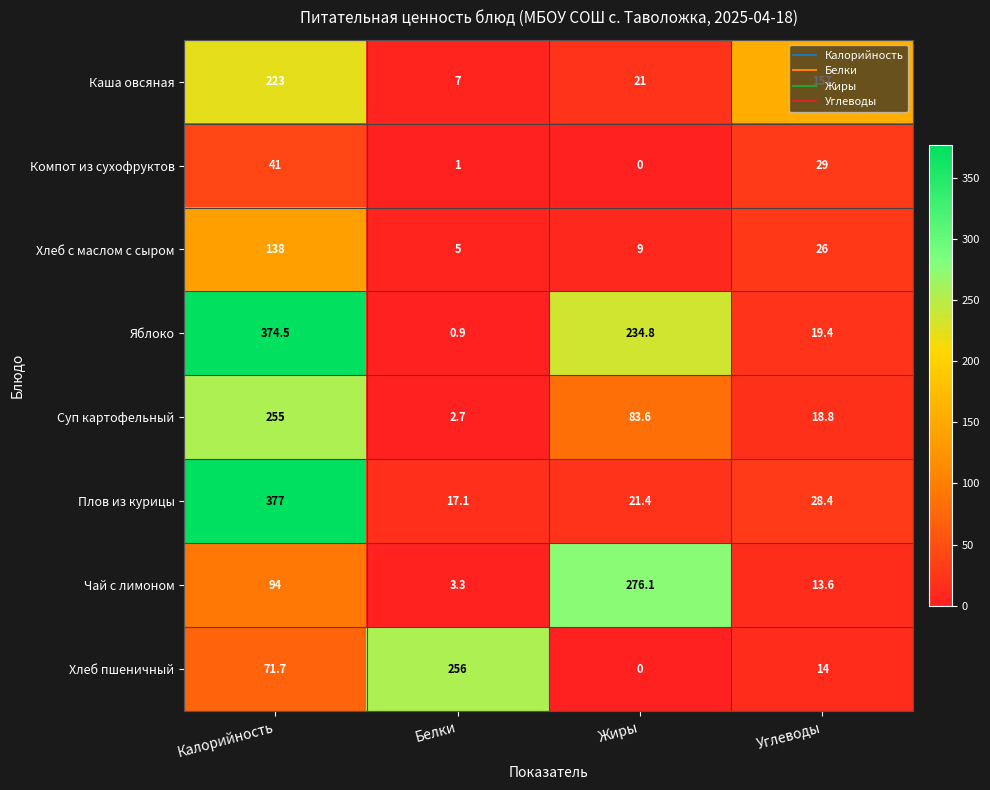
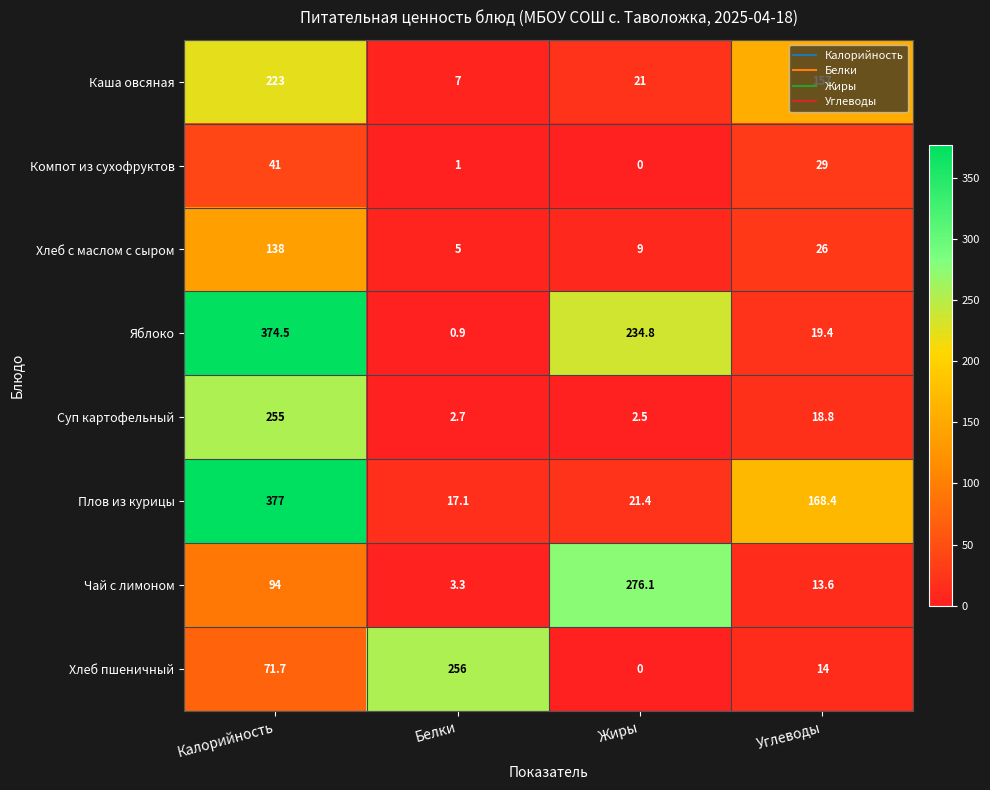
Суп картофельный, Жиры: 83.6 -> 2.5
Плов из курицы, Углеводы: 28.4 -> 168.4
